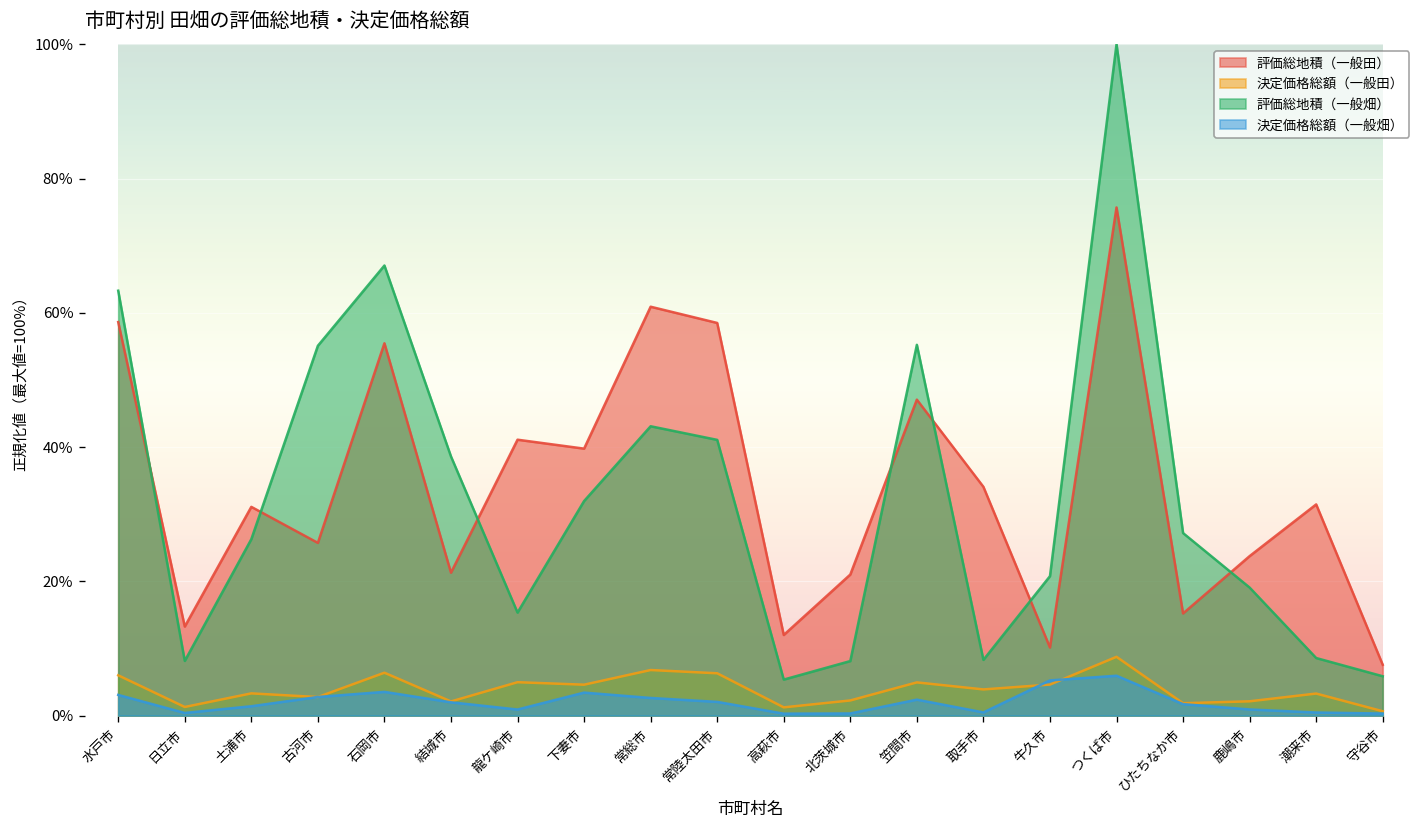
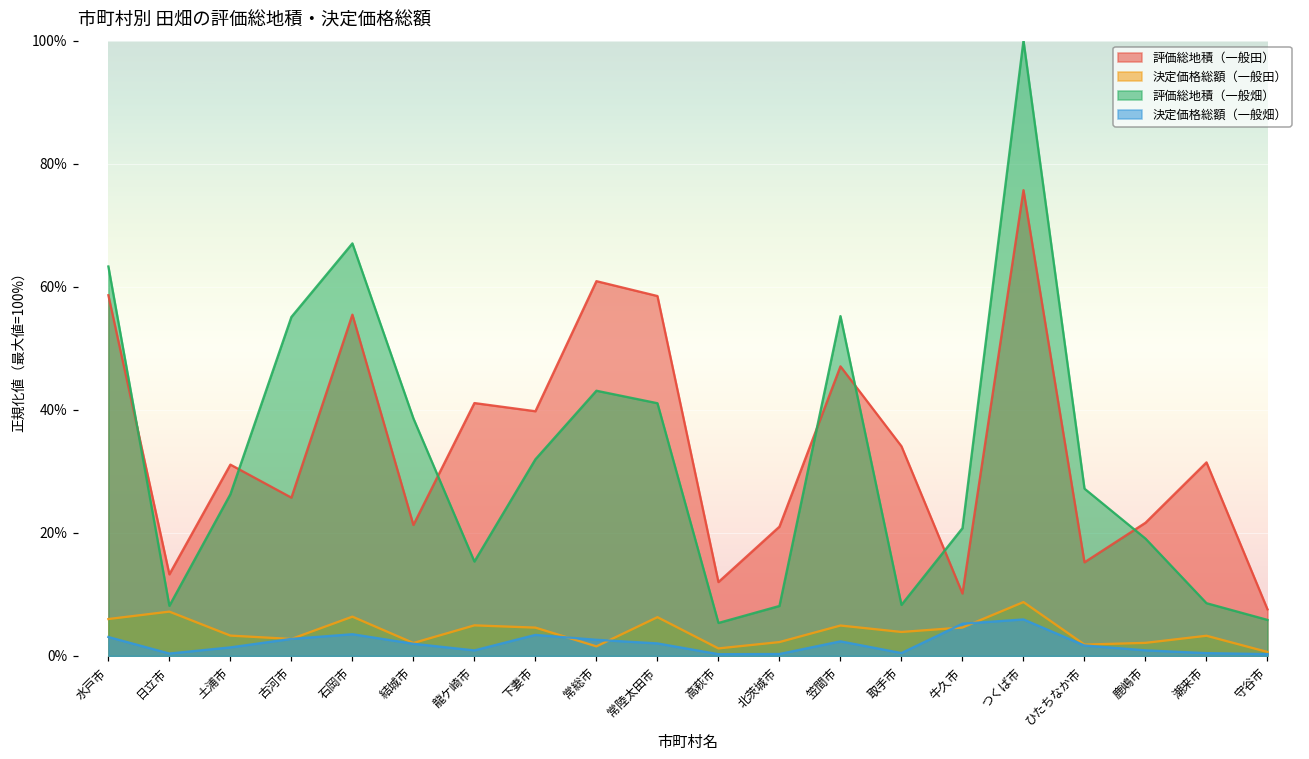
決定価格総額（一般田）, 日立市: 1% -> 7%
決定価格総額（一般田）, 常総市: 7% -> 2%
評価総地積（一般田）, 鹿嶋市: 24% -> 22%
